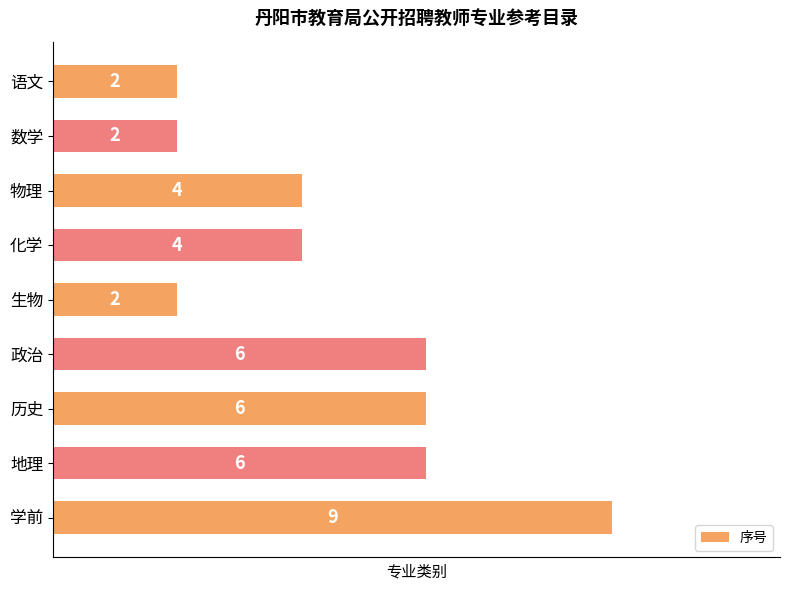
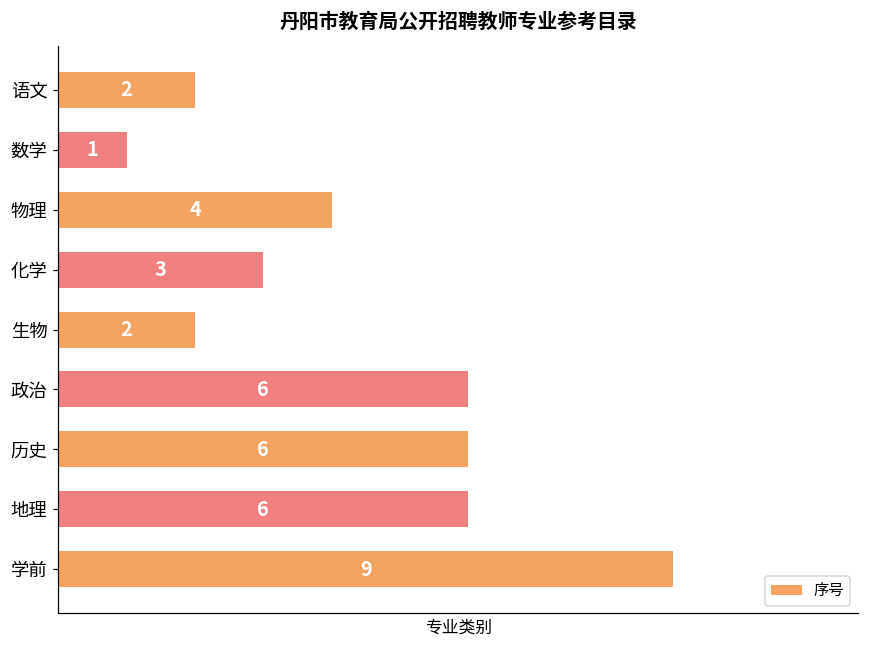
数学: 2 -> 1
化学: 4 -> 3
